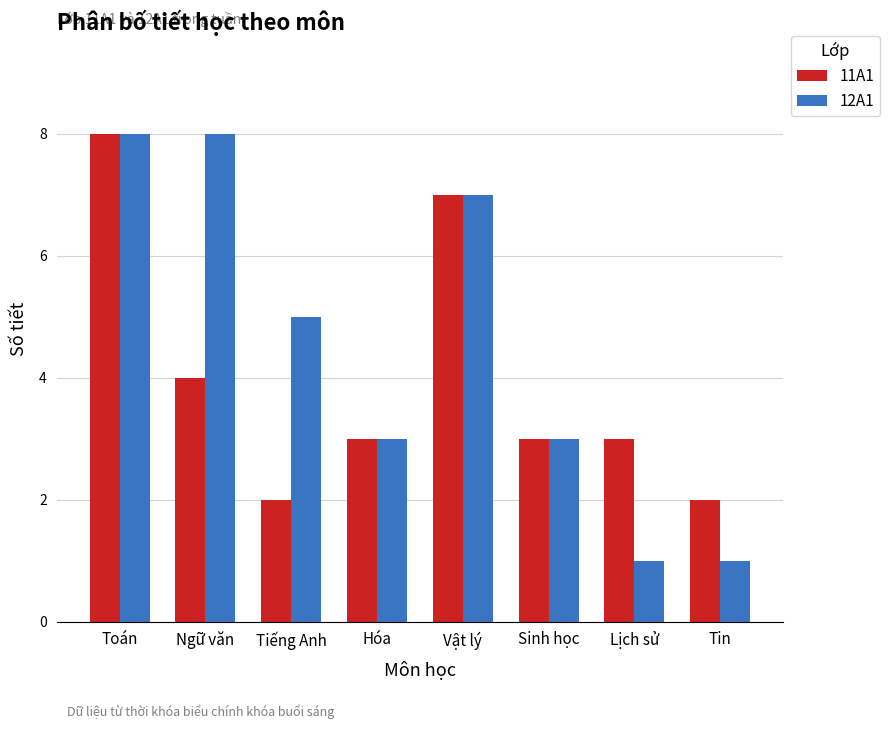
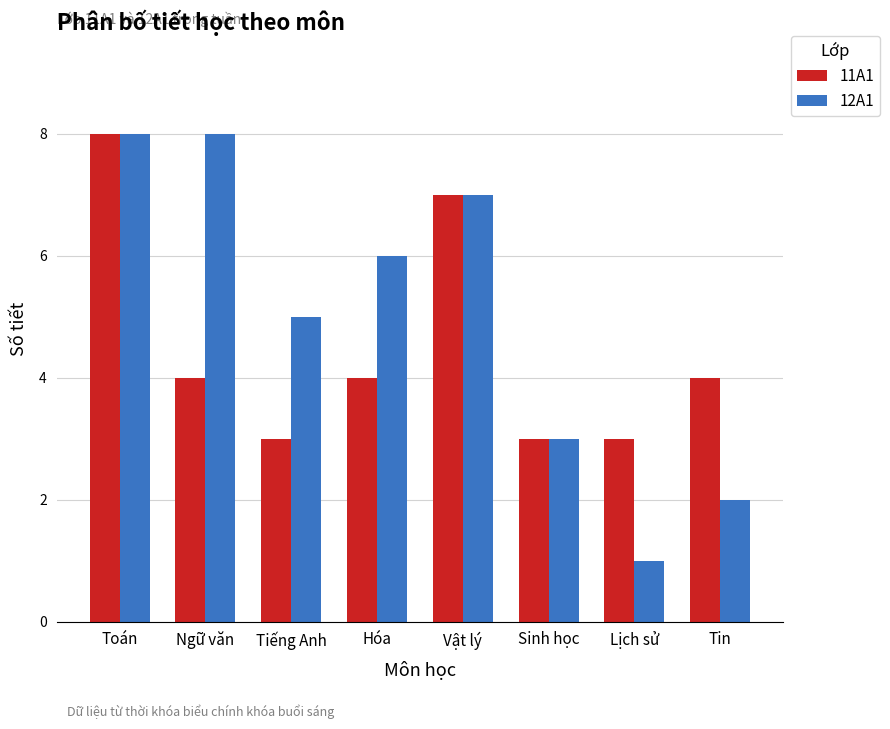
11A1, Tiếng Anh: 2 -> 3
11A1, Hóa: 3 -> 4
12A1, Hóa: 3 -> 6
11A1, Tin: 2 -> 4
12A1, Tin: 1 -> 2
